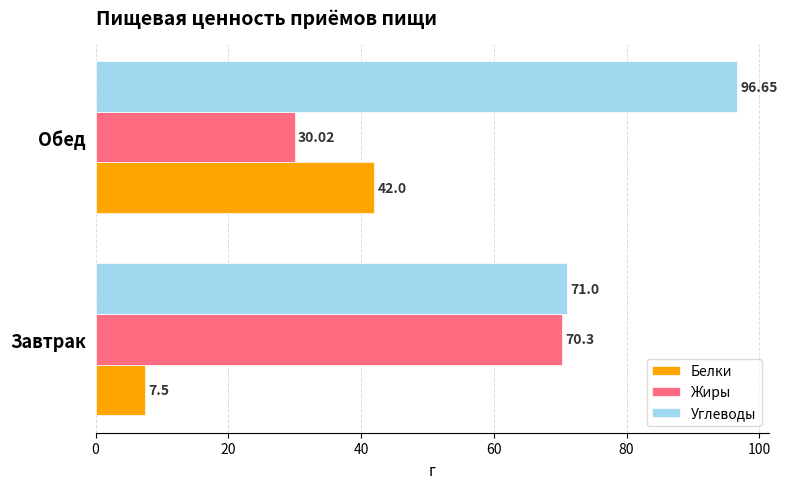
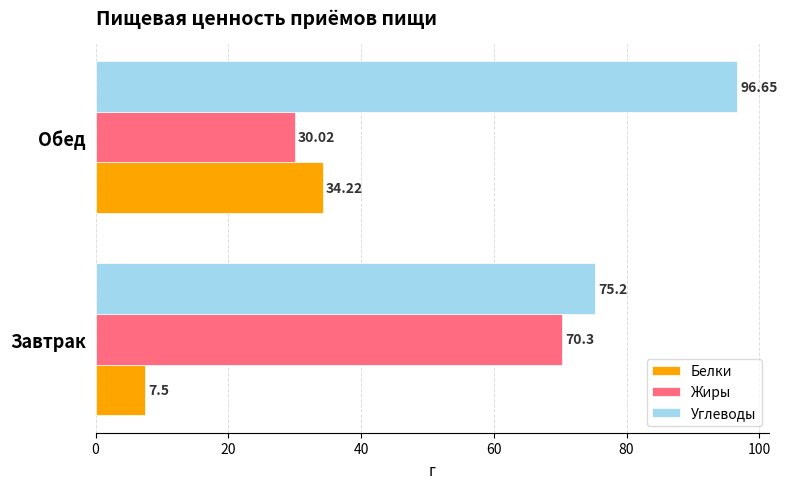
Белки, Обед: 42.0 -> 34.22
Углеводы, Завтрак: 71.0 -> 75.2
